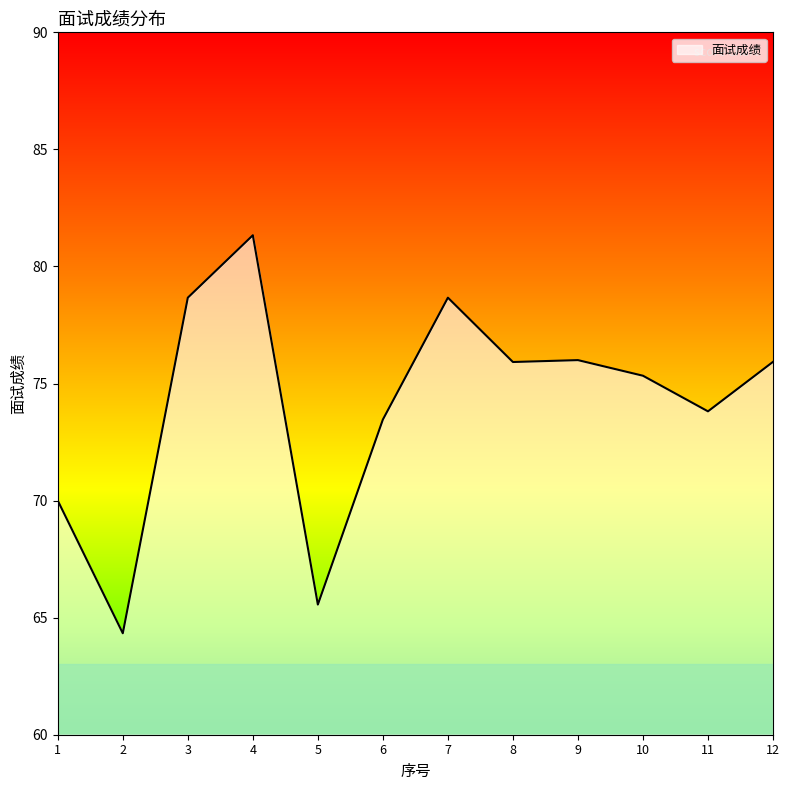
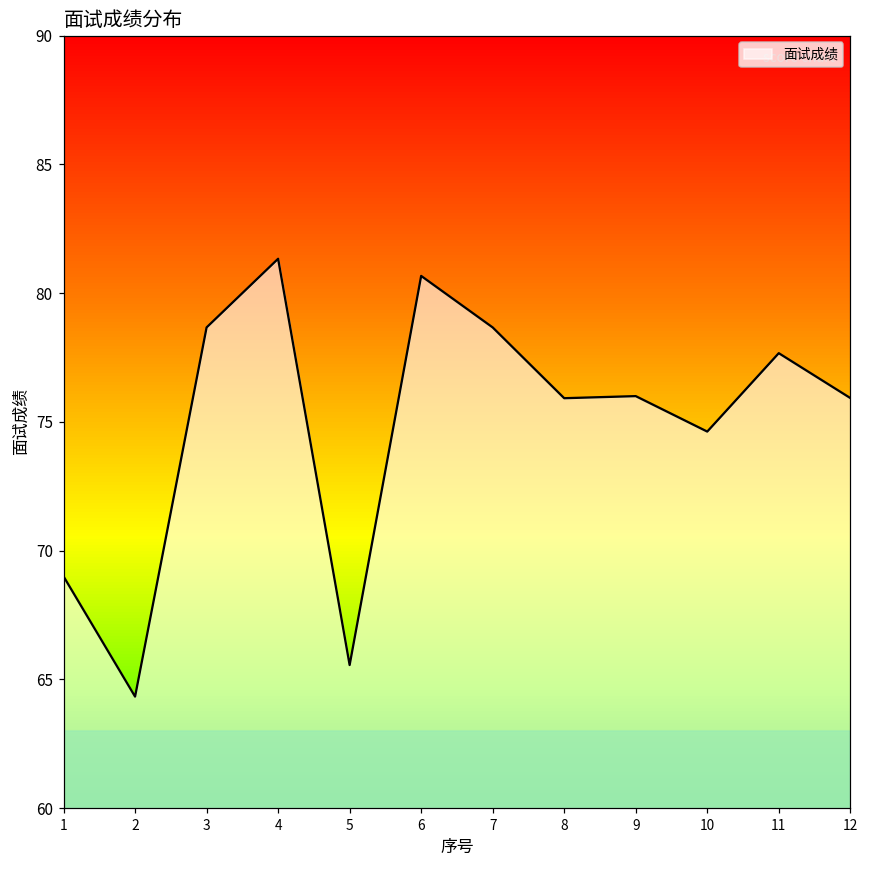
1: 70 -> 69
6: 73.5 -> 80.7
10: 75.3 -> 74.6
11: 73.8 -> 77.7
